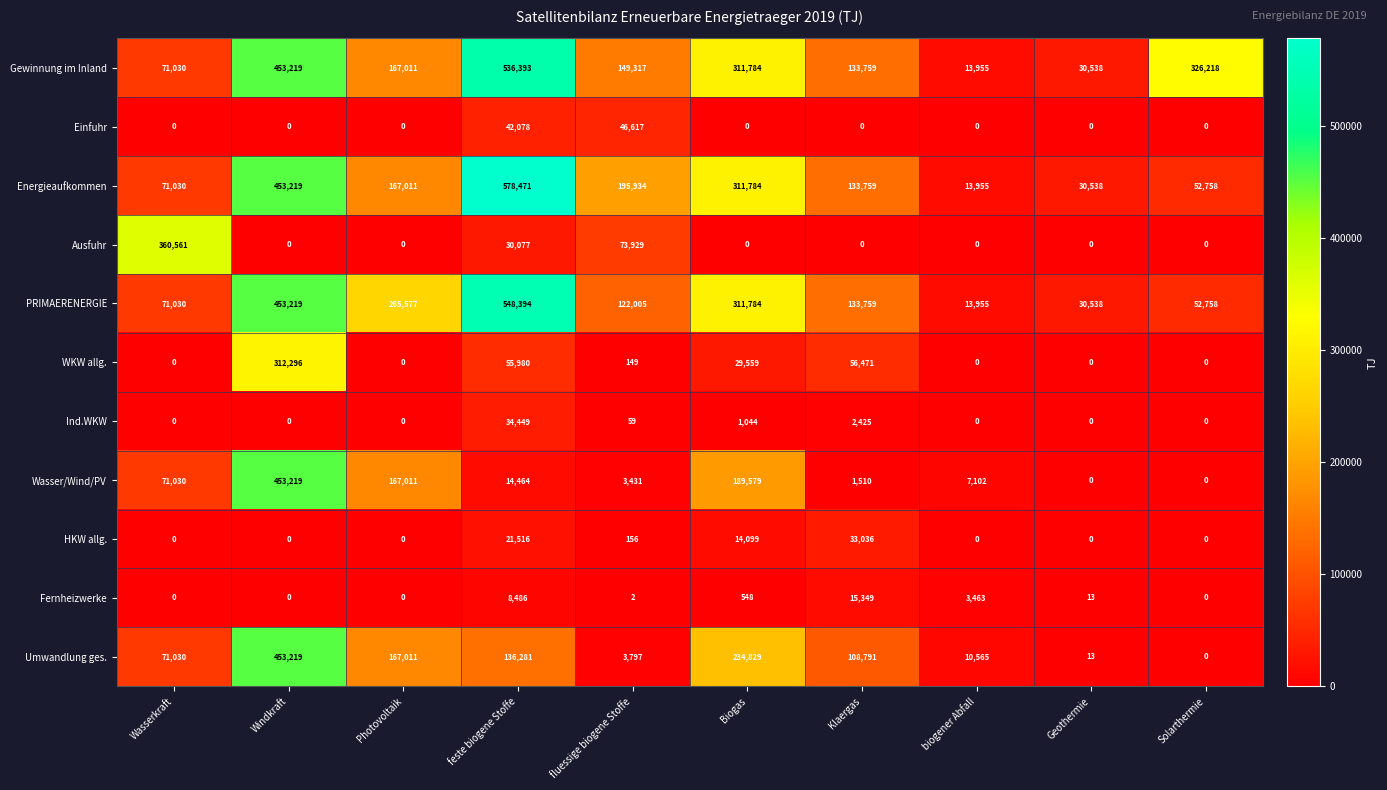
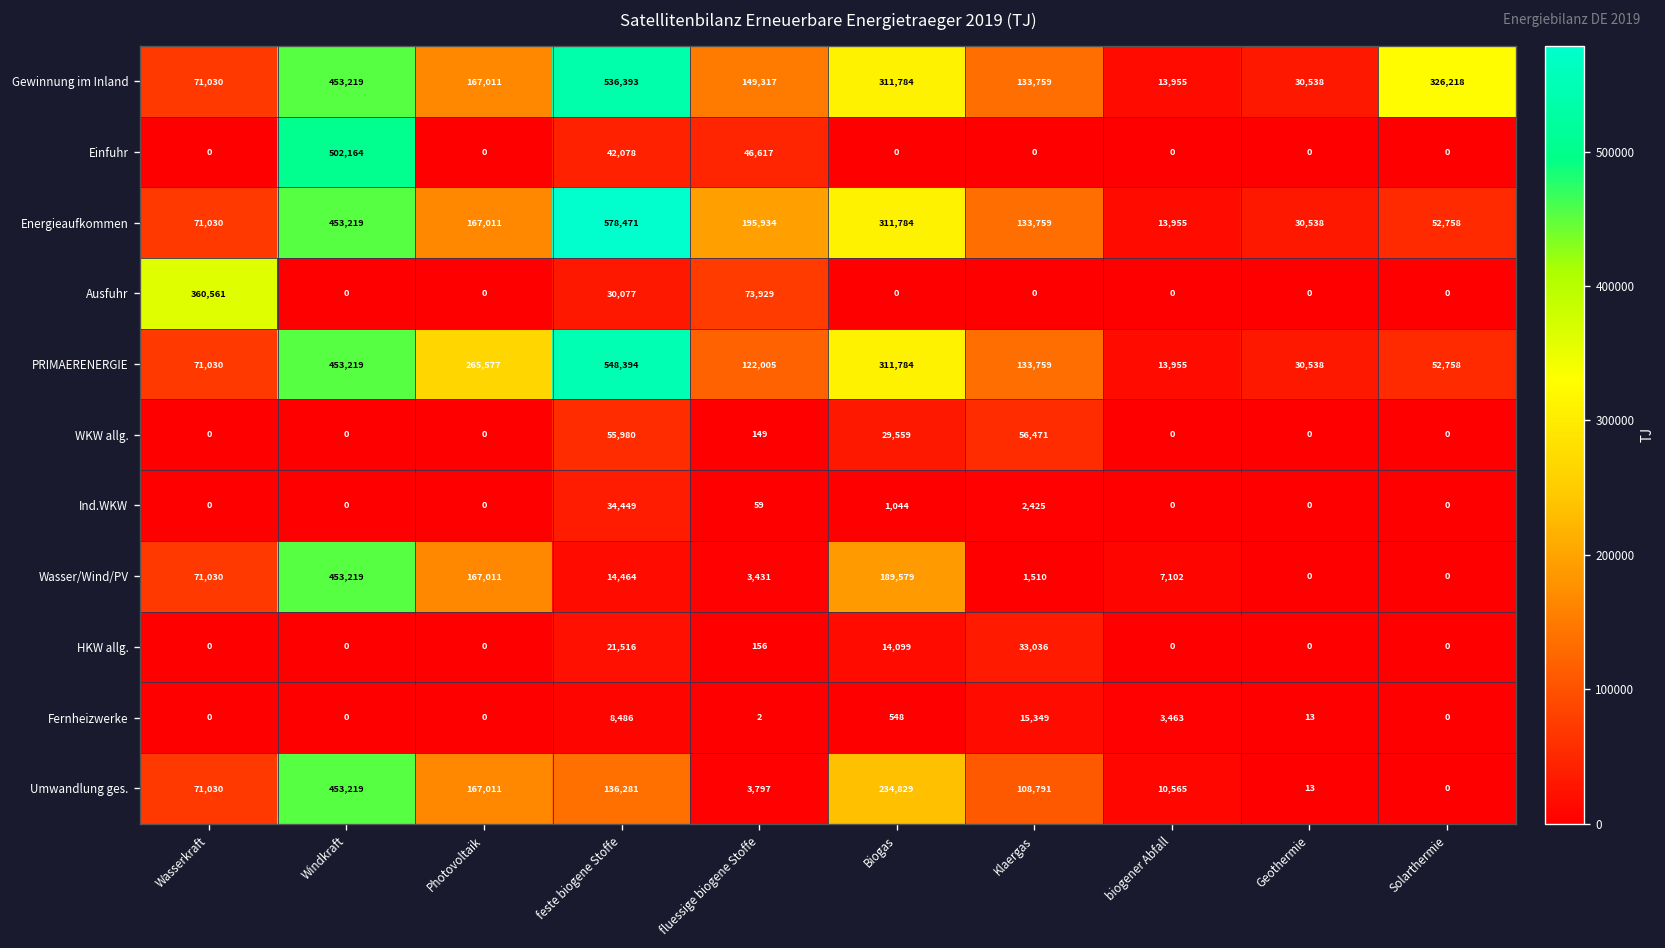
Einfuhr, Windkraft: 0 -> 502,164
WKW allg., Windkraft: 312,296 -> 0
